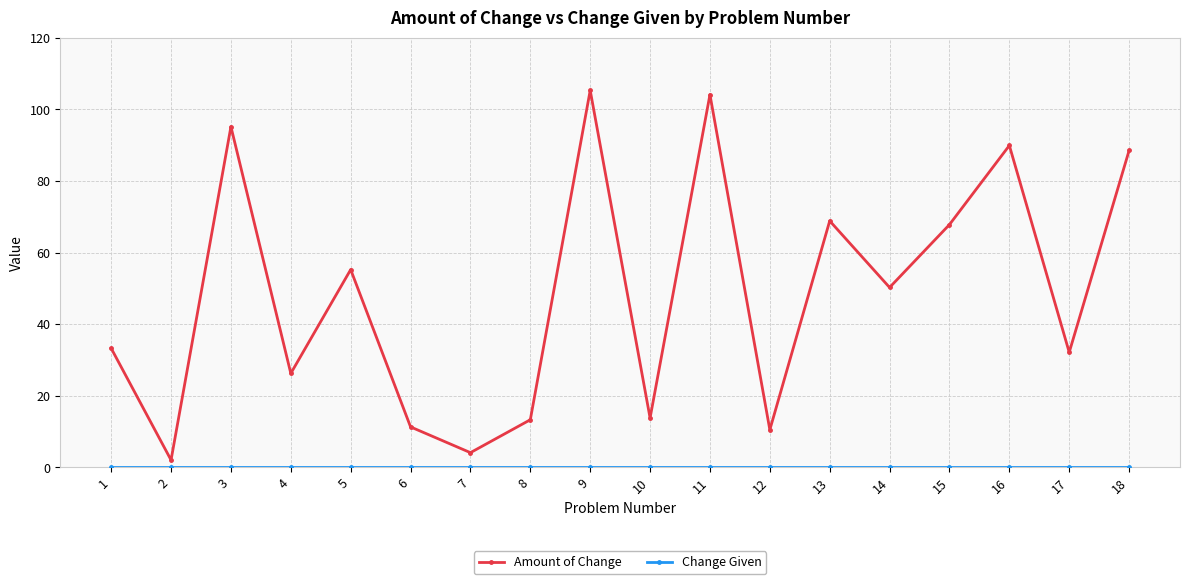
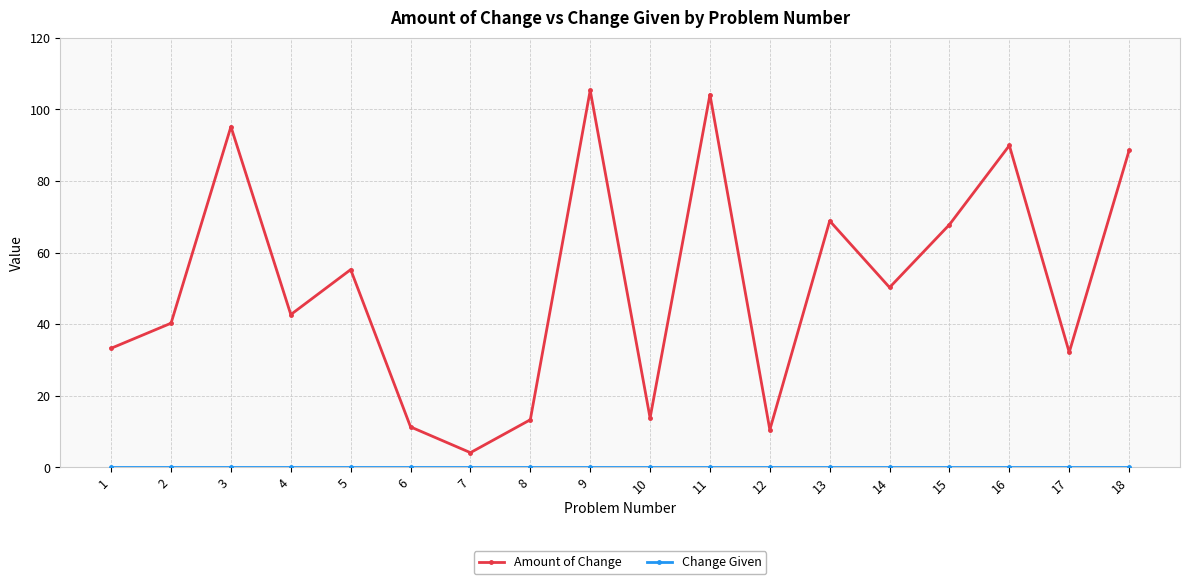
Amount of Change, 2: 2 -> 40
Amount of Change, 4: 26 -> 43
